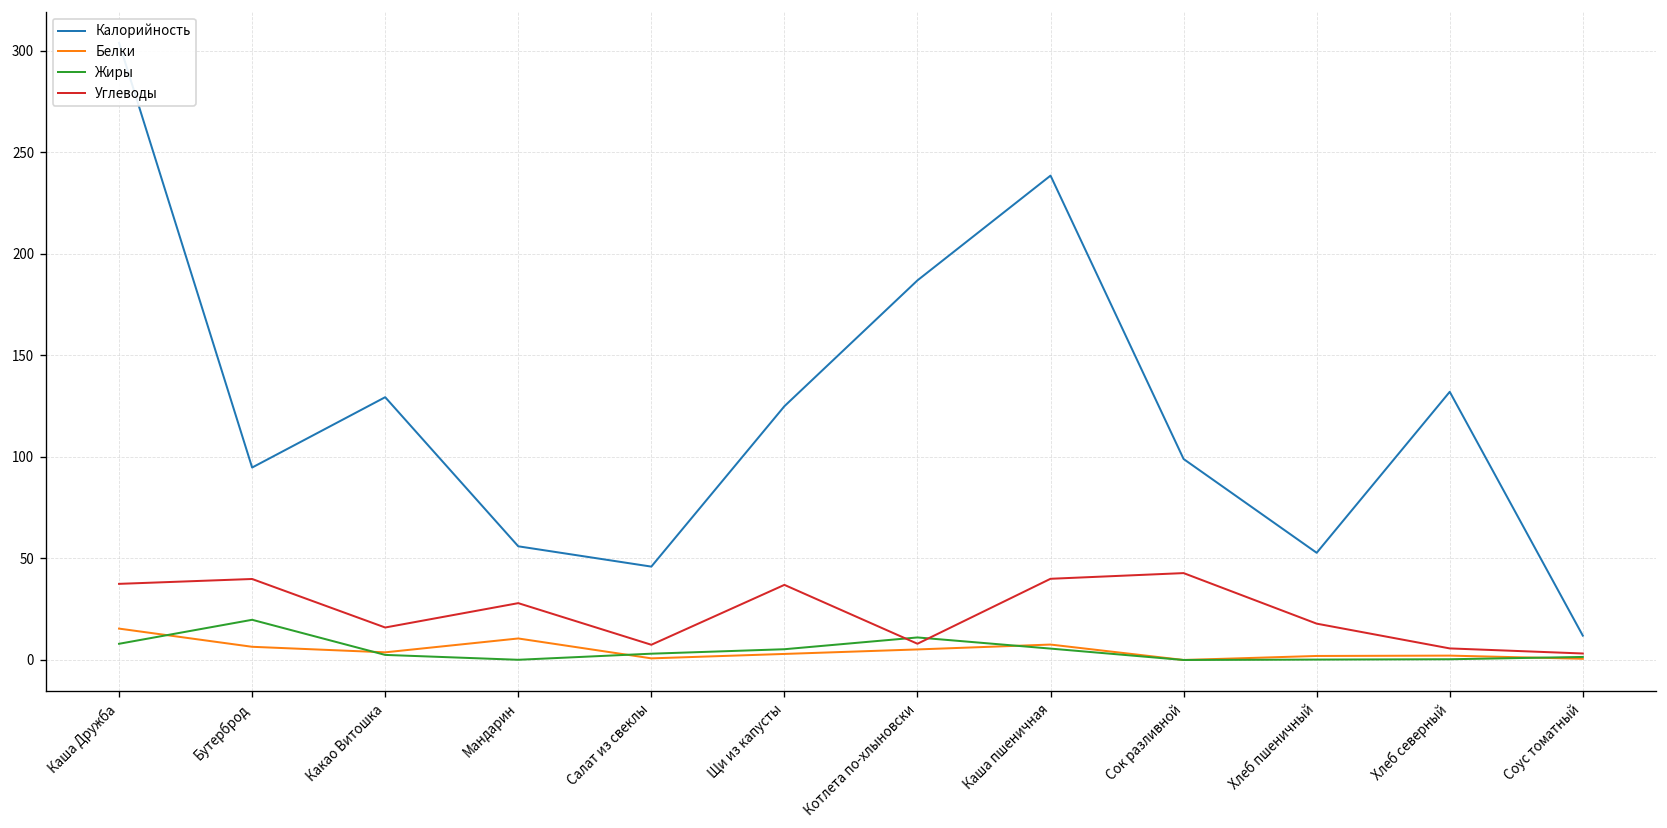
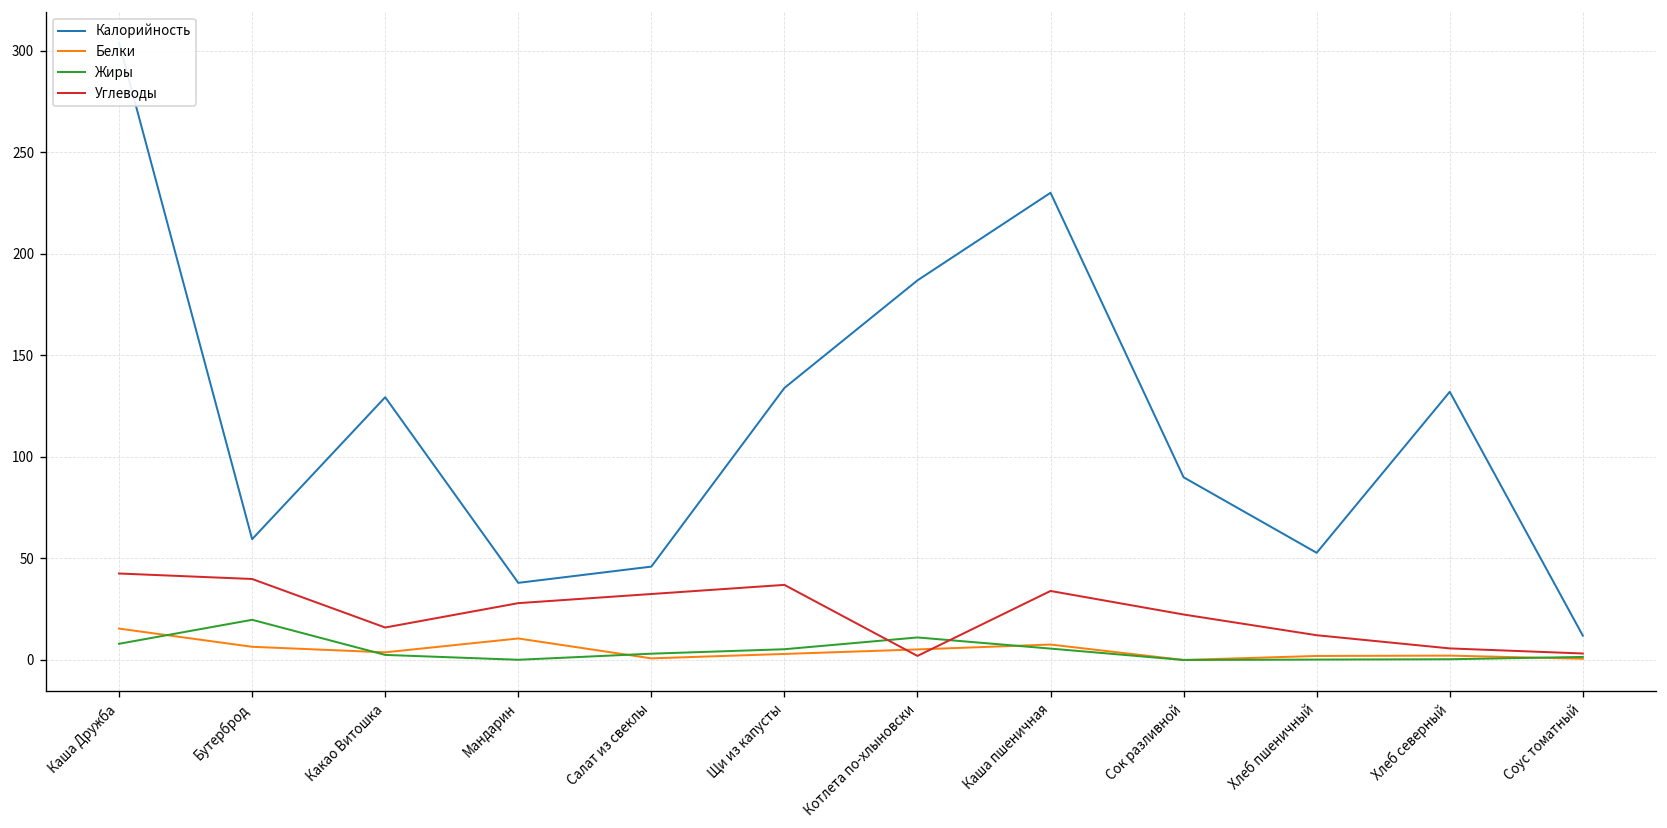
Углеводы, Каша Дружба: 38 -> 43
Калорийность, Бутерброд: 95 -> 60
Калорийность, Мандарин: 56 -> 38
Углеводы, Салат из свеклы: 8 -> 33
Калорийность, Щи из капусты: 125 -> 134
Углеводы, Котлета по-хлыновски: 8 -> 2
Калорийность, Каша пшеничная: 239 -> 230
Углеводы, Каша пшеничная: 40 -> 34
Калорийность, Сок разливной: 99 -> 90
Углеводы, Сок разливной: 43 -> 22
Углеводы, Хлеб пшеничный: 18 -> 12
